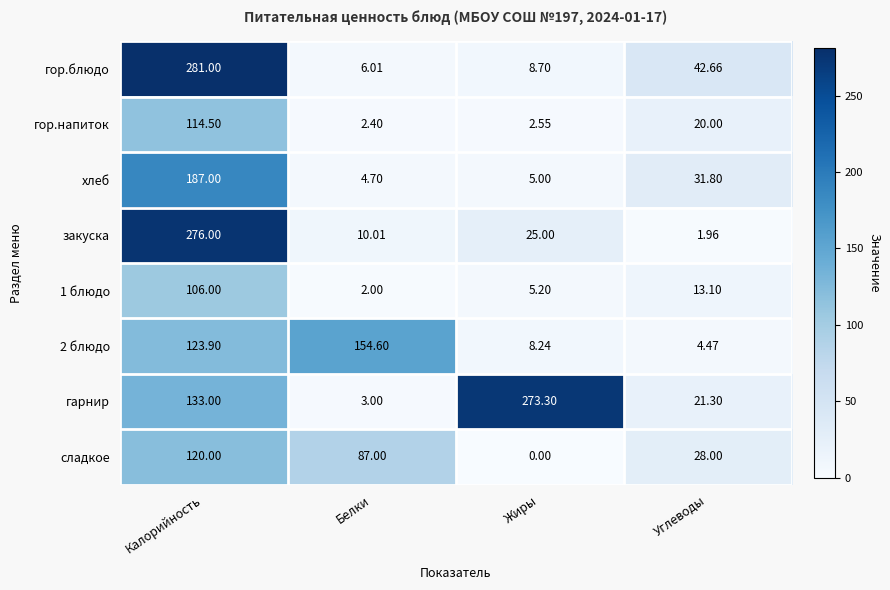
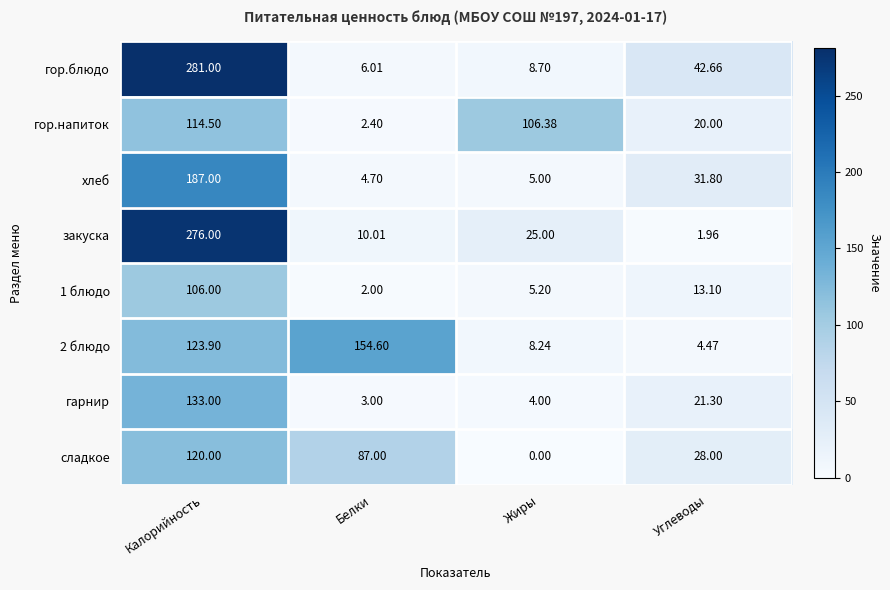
гор.напиток, Жиры: 2.55 -> 106.38
гарнир, Жиры: 273.30 -> 4.00
